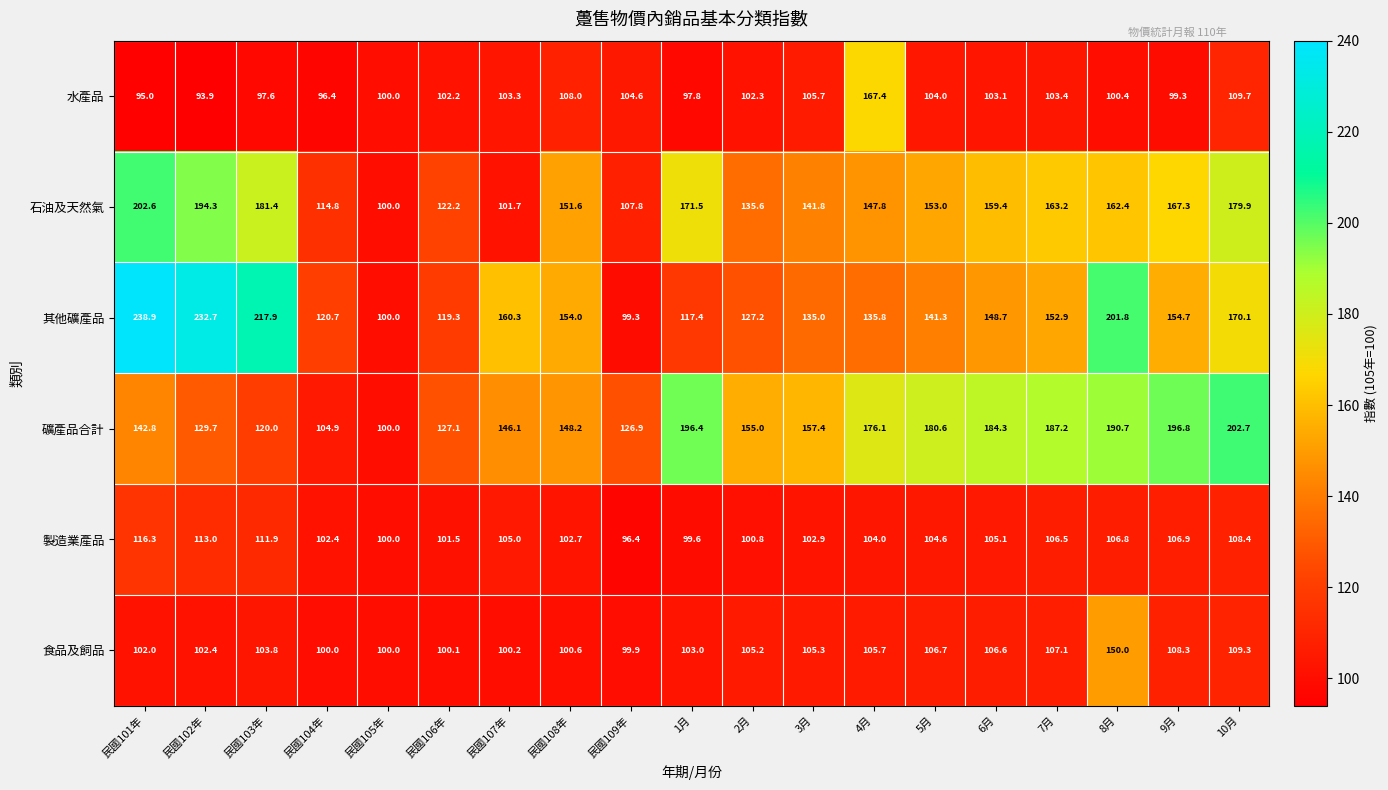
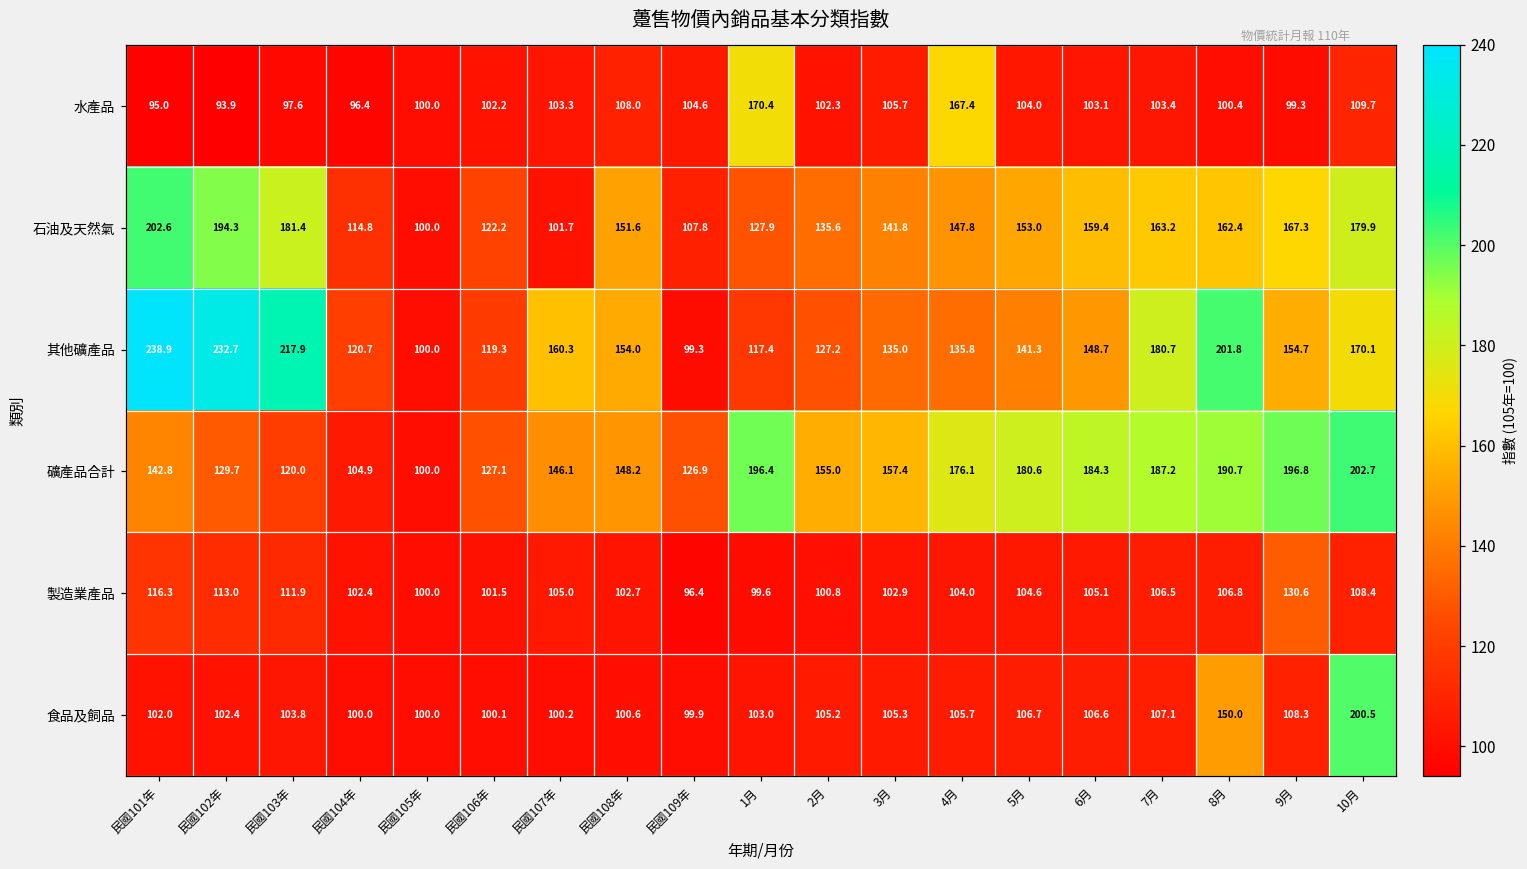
水產品, 1月: 97.8 -> 170.4
石油及天然氣, 1月: 171.5 -> 127.9
其他礦產品, 7月: 152.9 -> 180.7
製造業產品, 9月: 106.9 -> 130.6
食品及飼品, 10月: 109.3 -> 200.5
